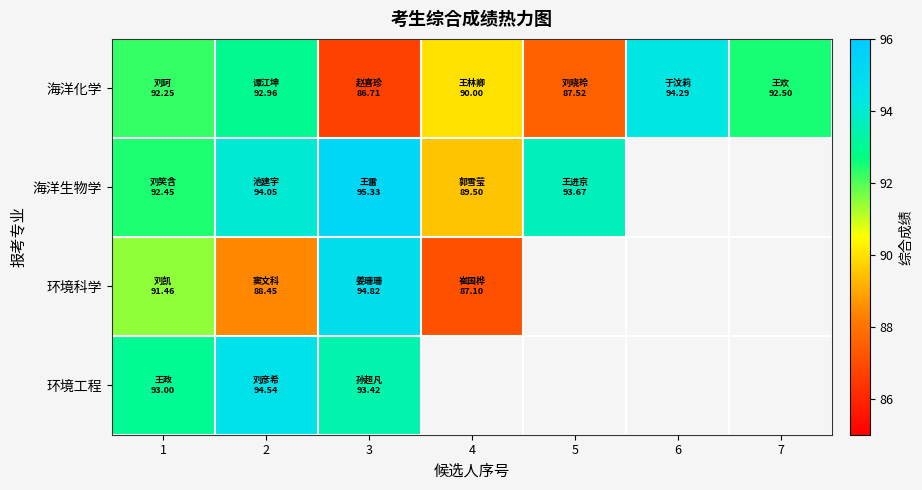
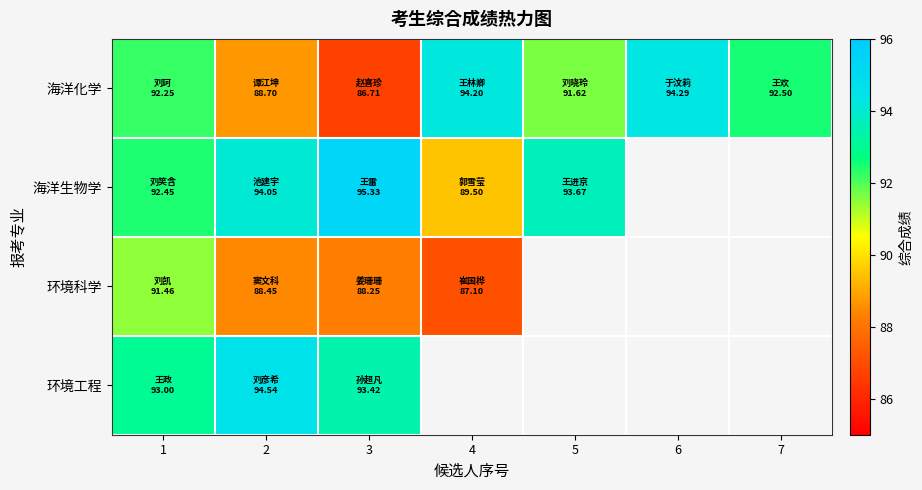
海洋化学, 2: 92.96 -> 88.70
海洋化学, 4: 90.00 -> 94.20
海洋化学, 5: 87.52 -> 91.62
环境科学, 3: 94.82 -> 88.25
